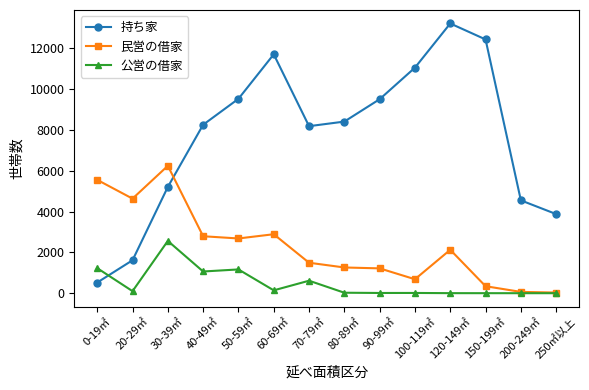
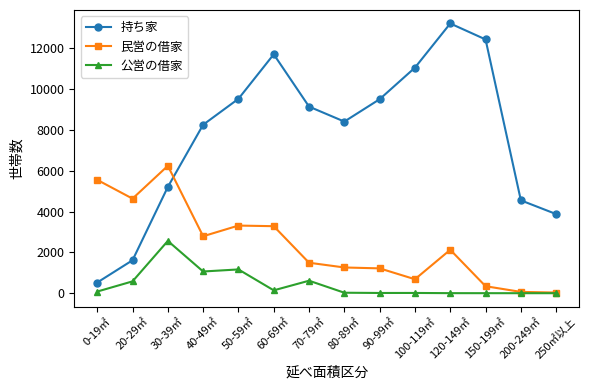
公営の借家, 0-19㎡: 1200 -> 100
公営の借家, 20-29㎡: 100 -> 600
民営の借家, 50-59㎡: 2700 -> 3300
民営の借家, 60-69㎡: 2900 -> 3300
持ち家, 70-79㎡: 8200 -> 9100
